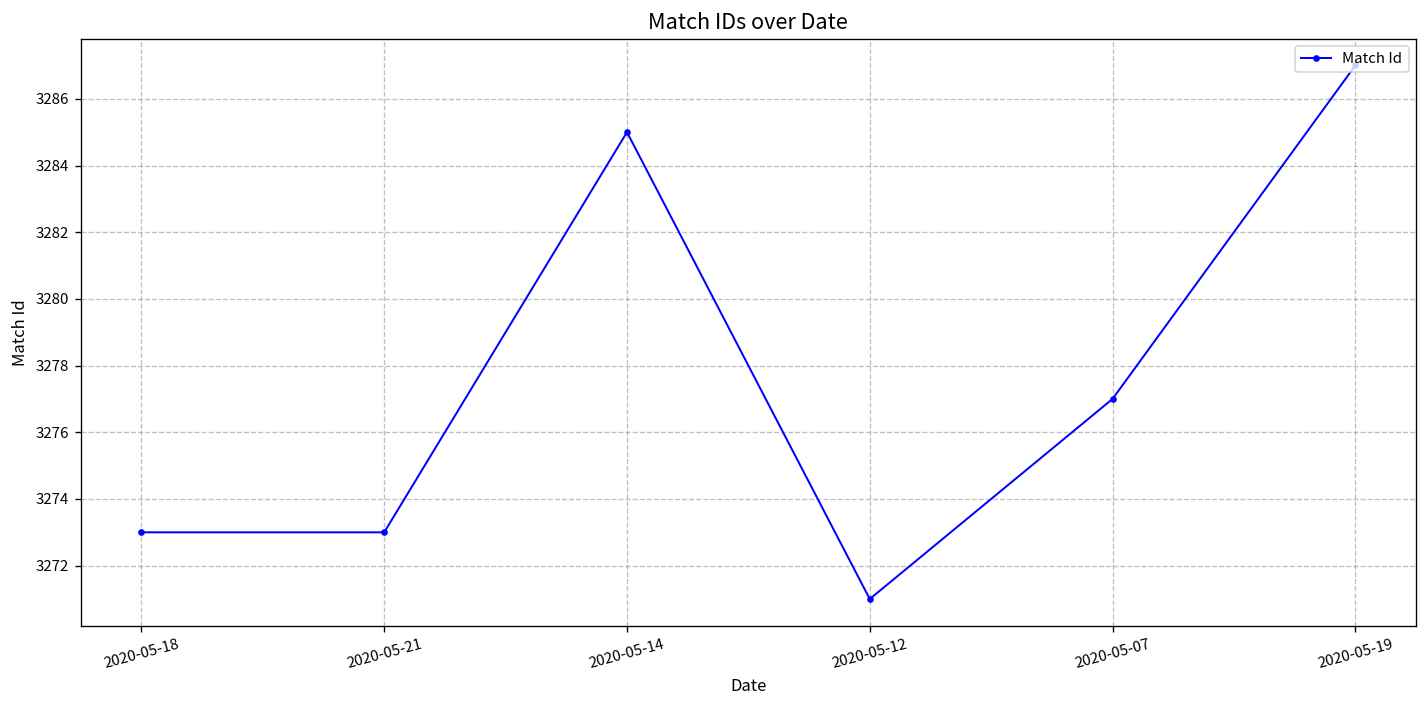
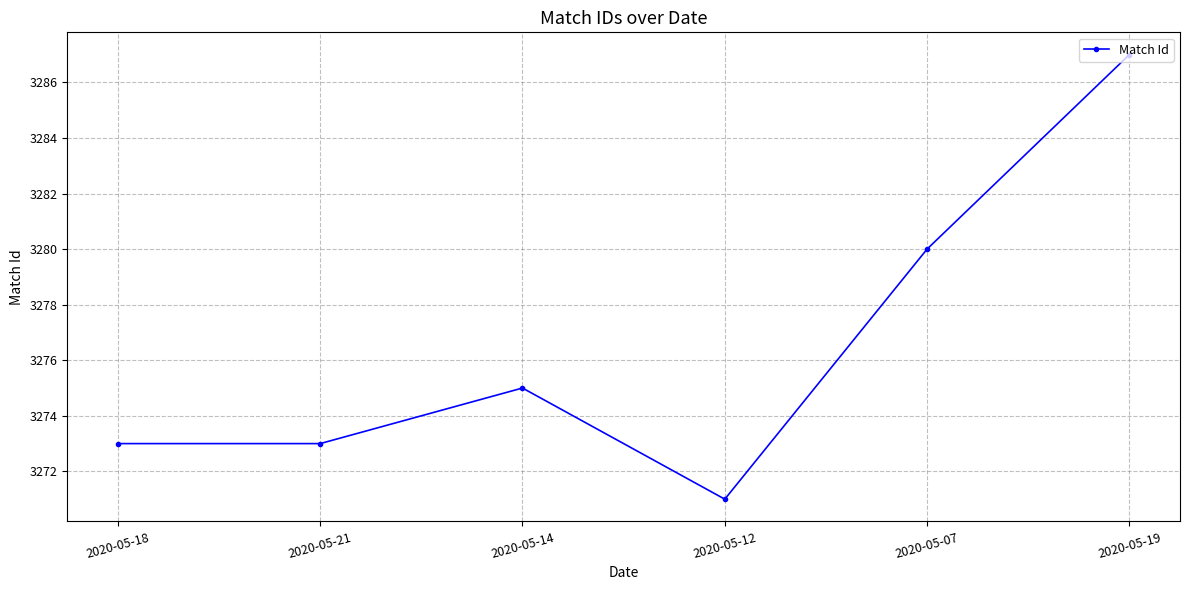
2020-05-14: 3285 -> 3275
2020-05-07: 3277 -> 3280
